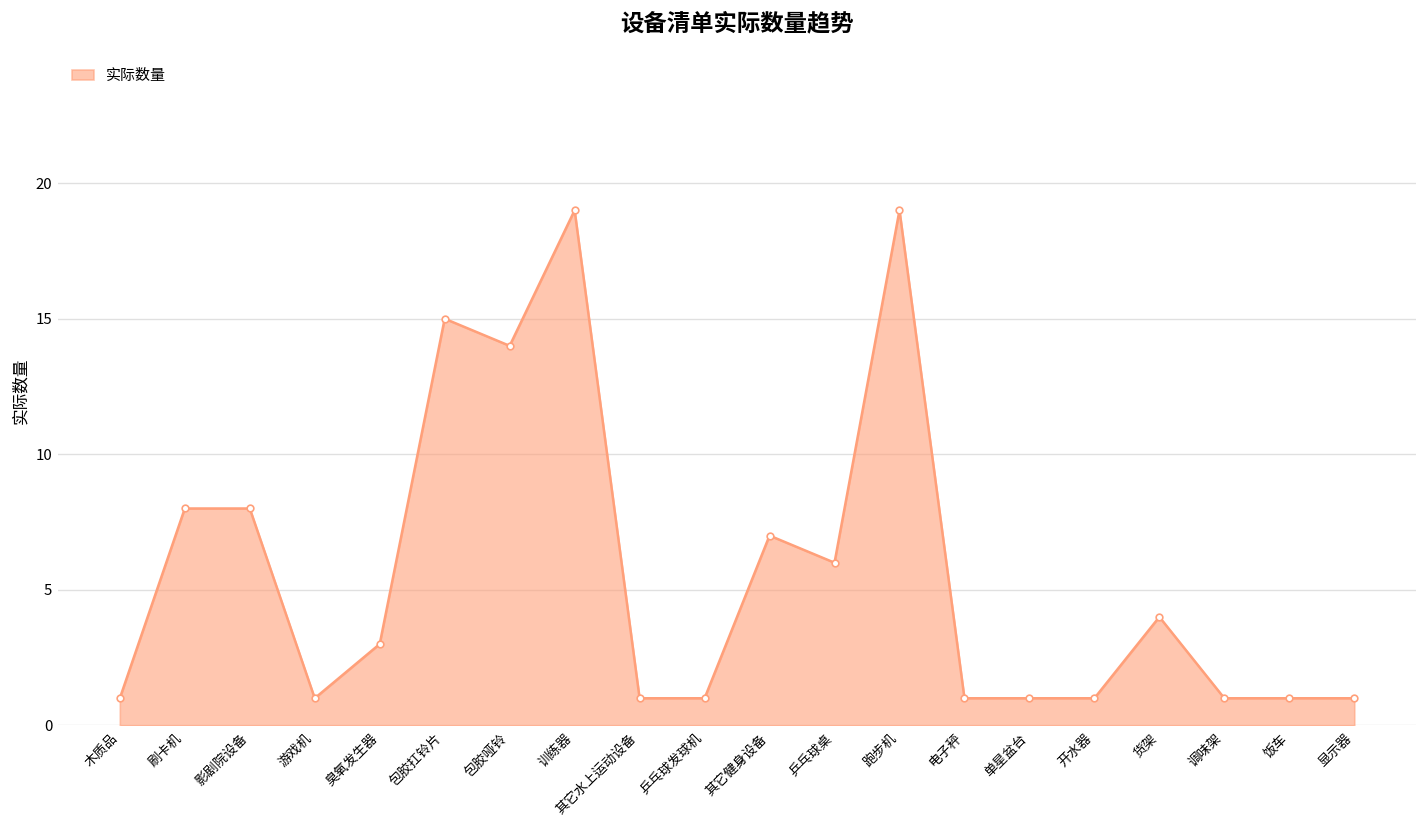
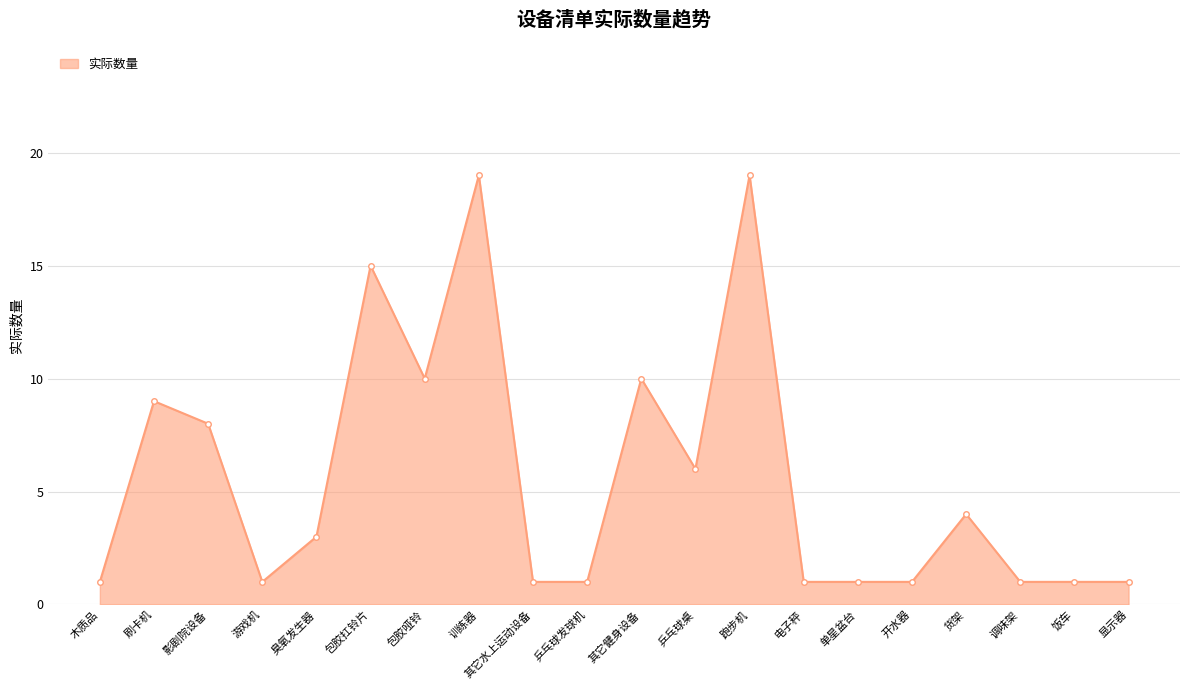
刷卡机: 8 -> 9
包胶哑铃: 14 -> 10
其它健身设备: 7 -> 10
